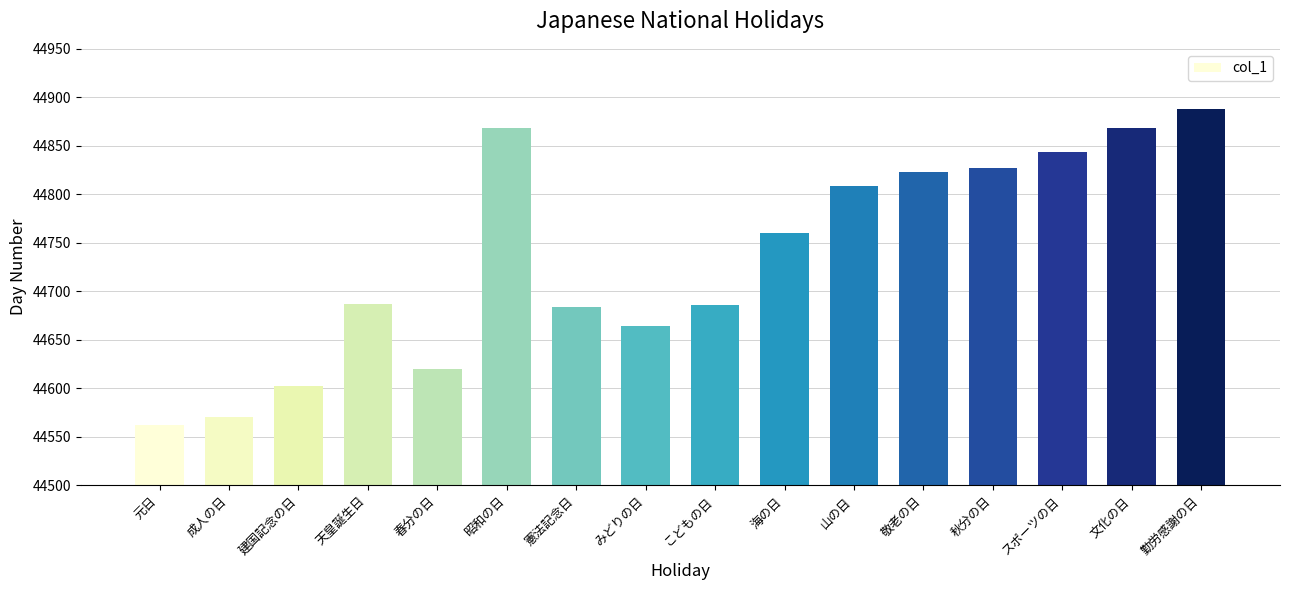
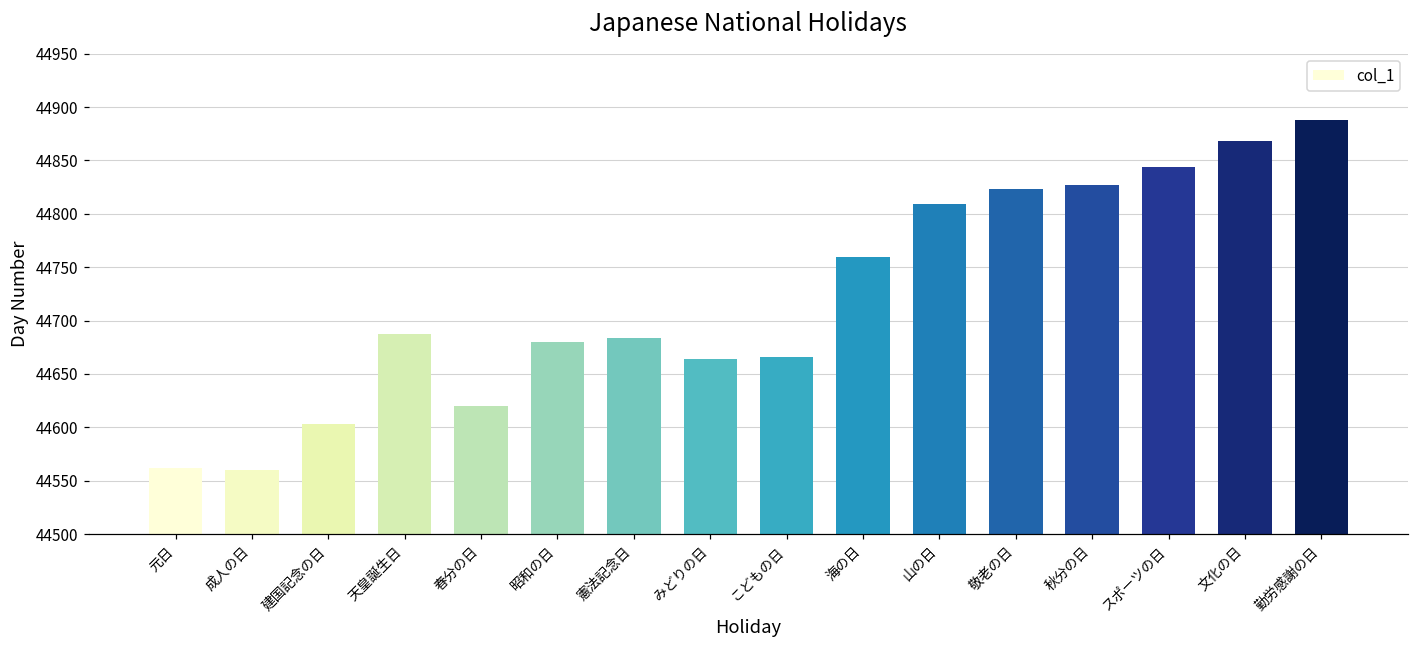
成人の日: 44570 -> 44560
昭和の日: 44870 -> 44680
こどもの日: 44690 -> 44670
